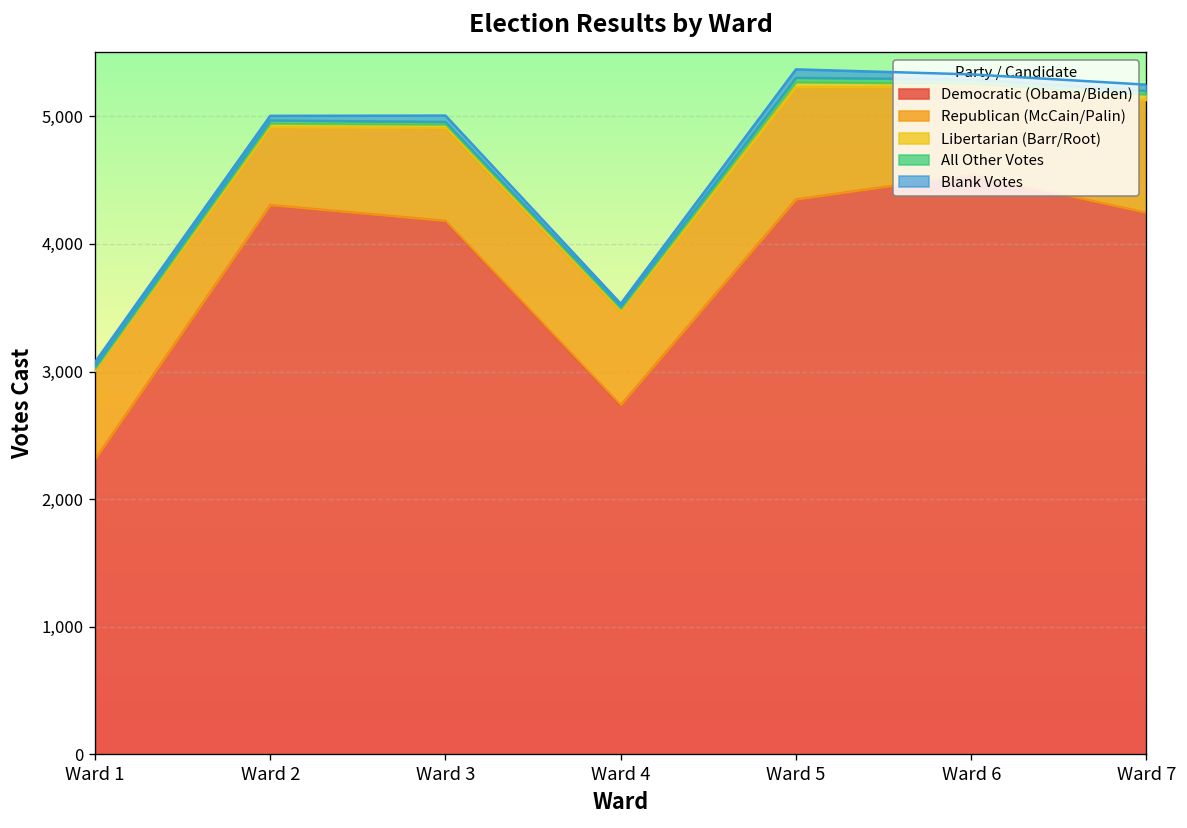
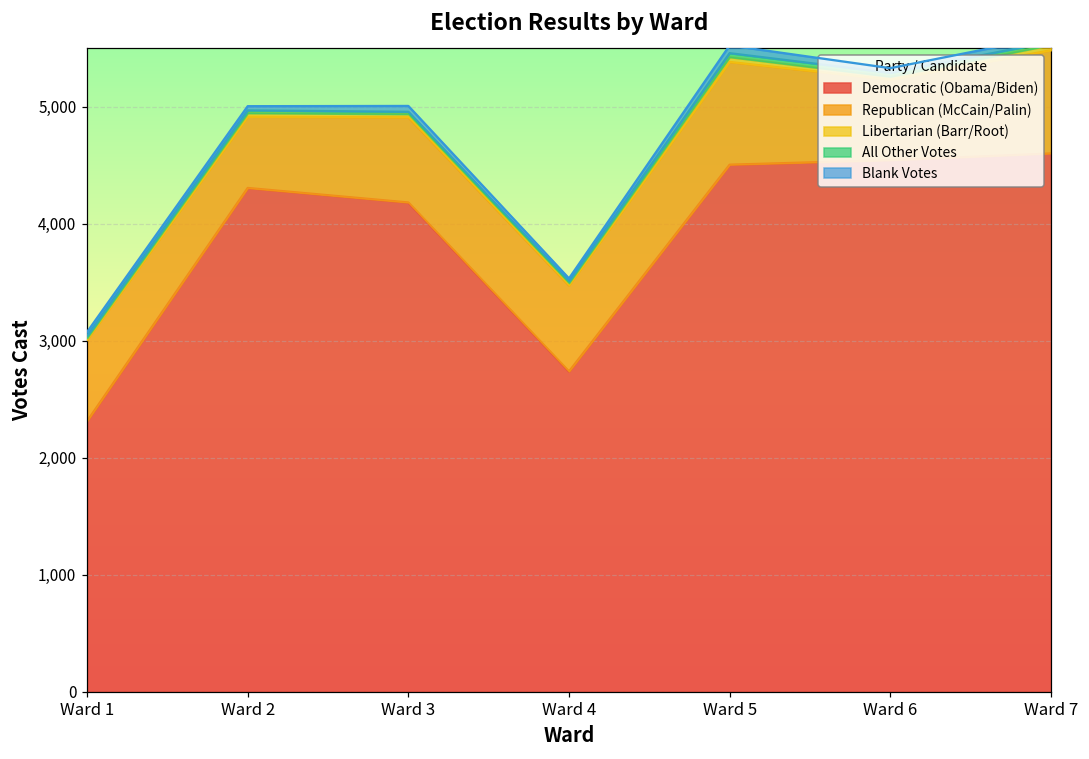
Democratic (Obama/Biden), Ward 5: 4,350 -> 4,500
Democratic (Obama/Biden), Ward 7: 4,240 -> 4,600
